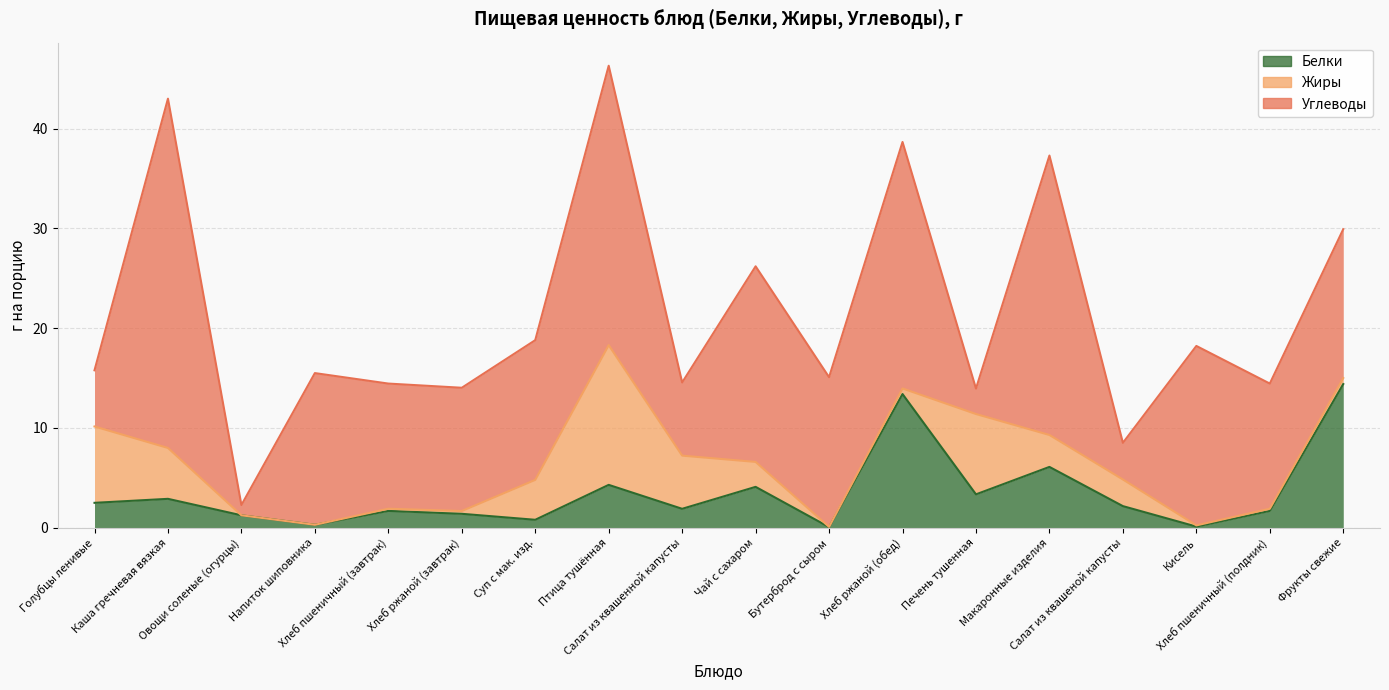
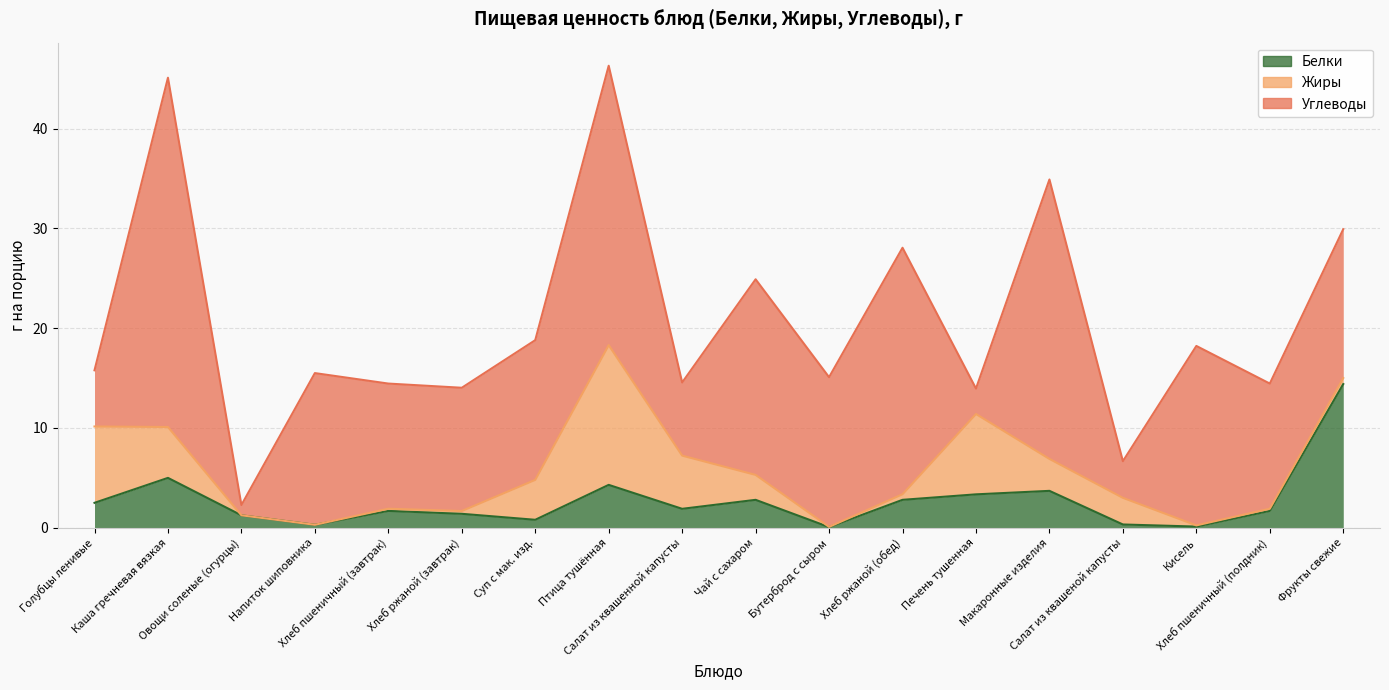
Белки, Каша гречневая вязкая: 3 -> 5
Белки, Чай с сахаром: 4 -> 3
Белки, Хлеб ржаной (обед): 13 -> 3
Белки, Макаронные изделия: 6 -> 4
Белки, Салат из квашеной капусты: 2 -> 0
